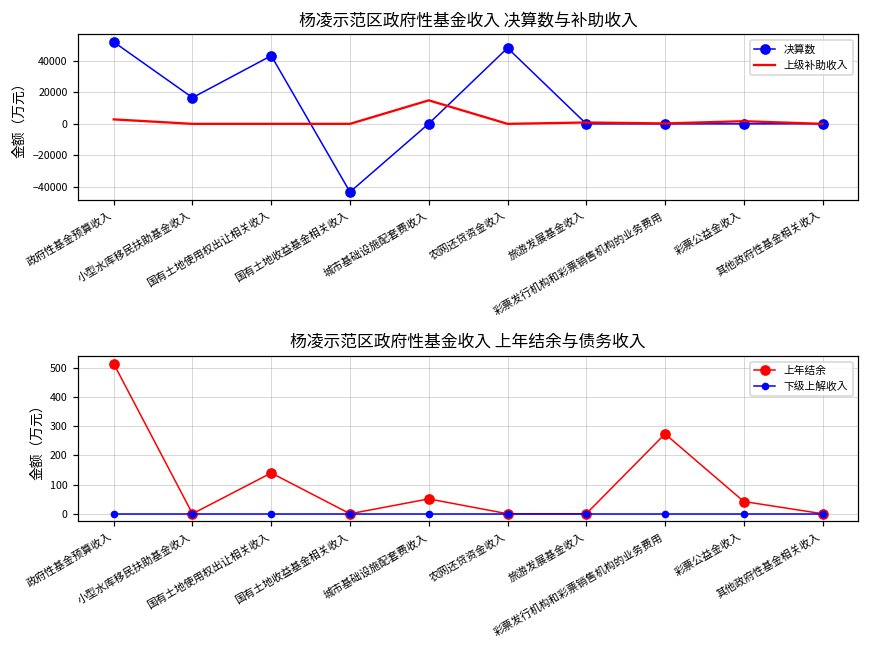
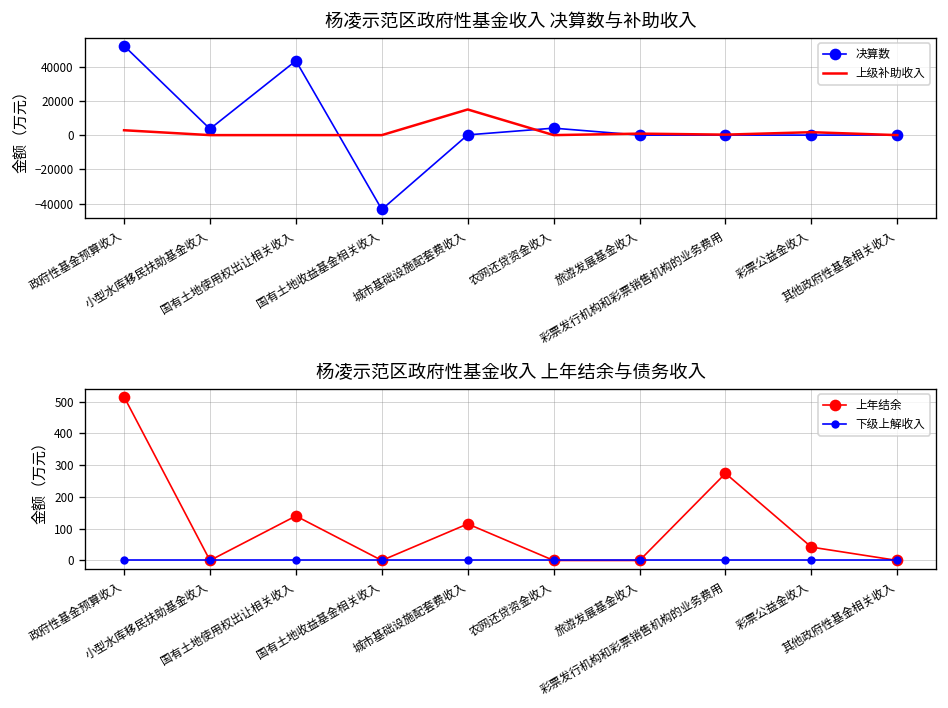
杨凌示范区政府性基金收入 决算数与补助收入, 决算数, 小型水库移民扶助基金收入: 17000 -> 4000
杨凌示范区政府性基金收入 决算数与补助收入, 决算数, 农网还贷资金收入: 48000 -> 4000
杨凌示范区政府性基金收入 上年结余与债务收入, 上年结余, 城市基础设施配套费收入: 50 -> 120
